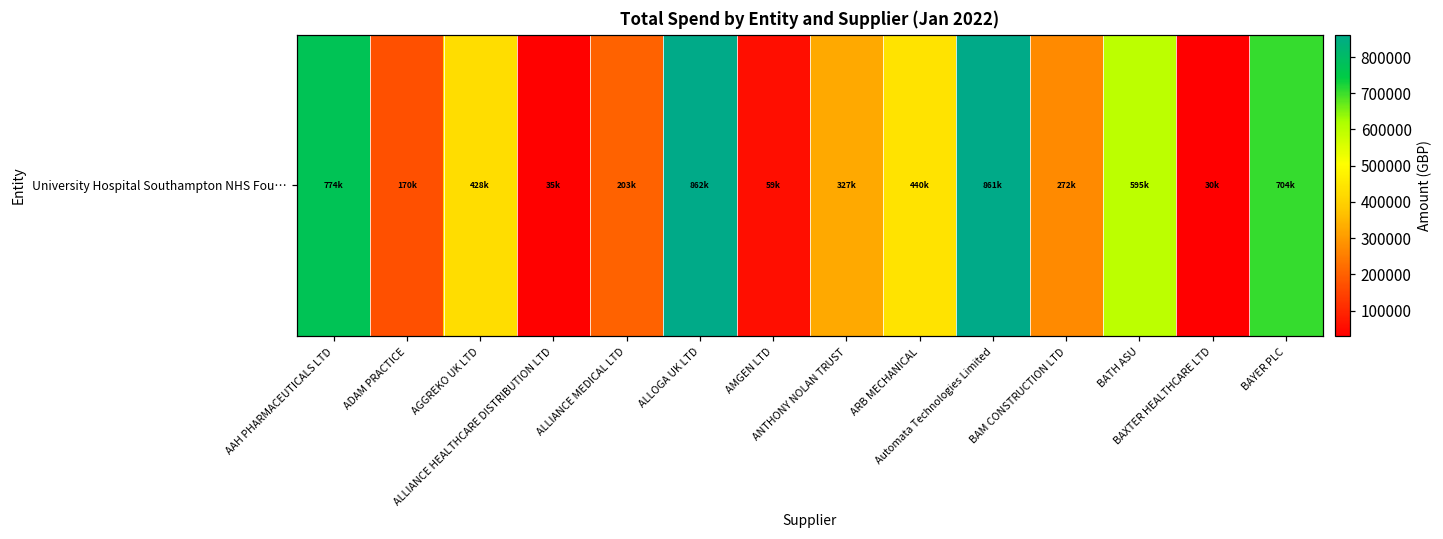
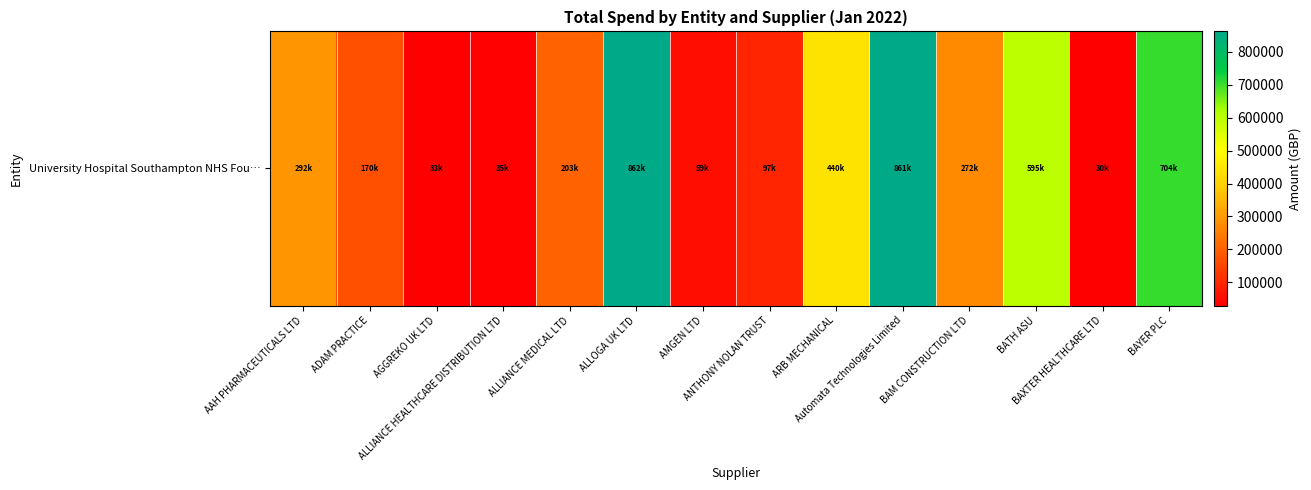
University Hospital Southampton NHS Fou…, AAH PHARMACEUTICALS LTD: 774k -> 292k
University Hospital Southampton NHS Fou…, AGGREKO UK LTD: 428k -> 33k
University Hospital Southampton NHS Fou…, ANTHONY NOLAN TRUST: 327k -> 97k
